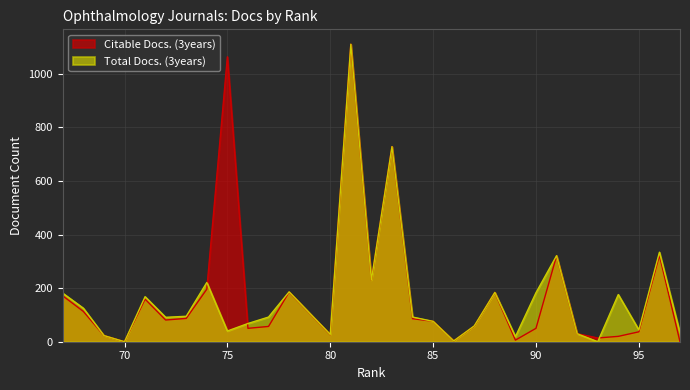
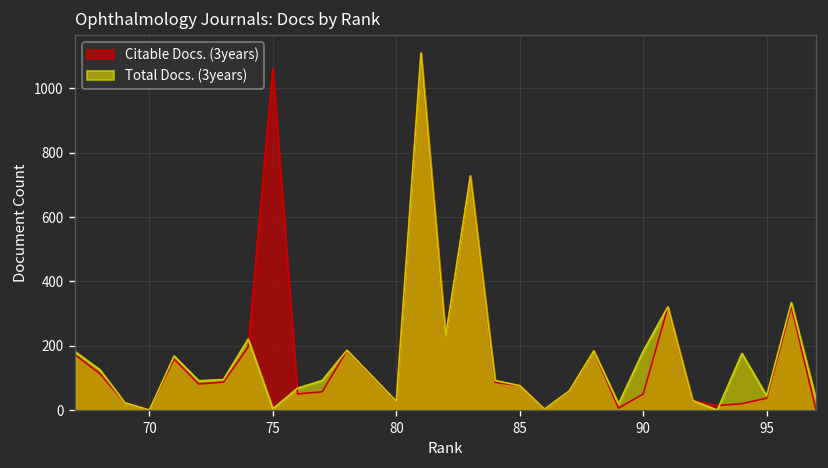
Total Docs. (3years), 75: 40 -> 0
